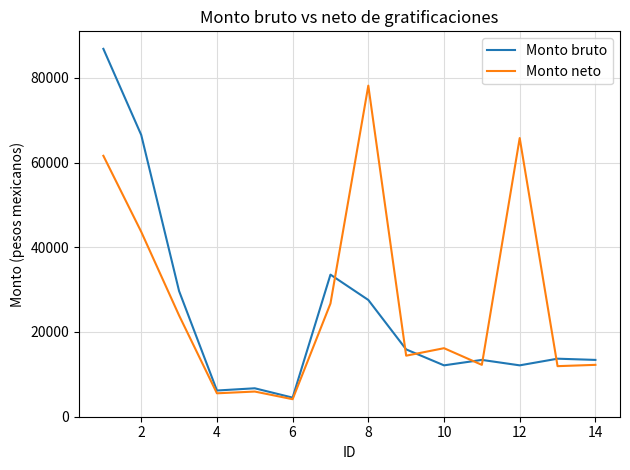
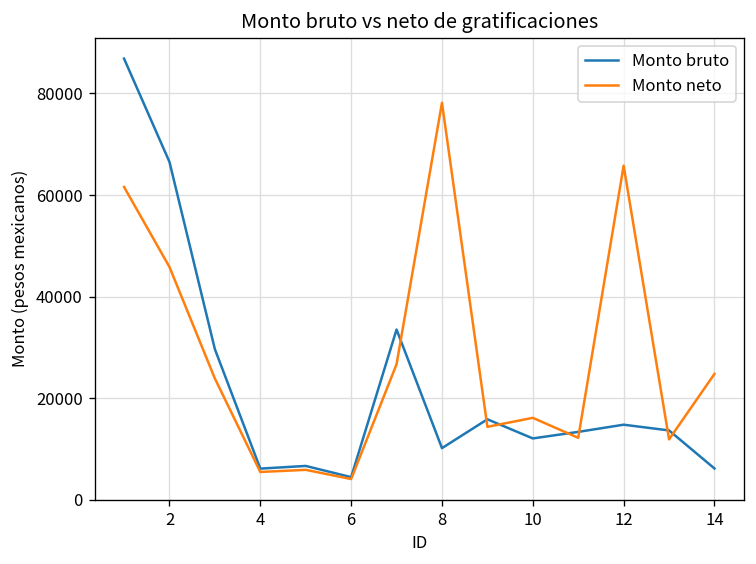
Monto neto, 2: 44000 -> 46000
Monto bruto, 8: 28000 -> 10000
Monto bruto, 12: 12000 -> 15000
Monto bruto, 14: 13000 -> 6000
Monto neto, 14: 12000 -> 25000
